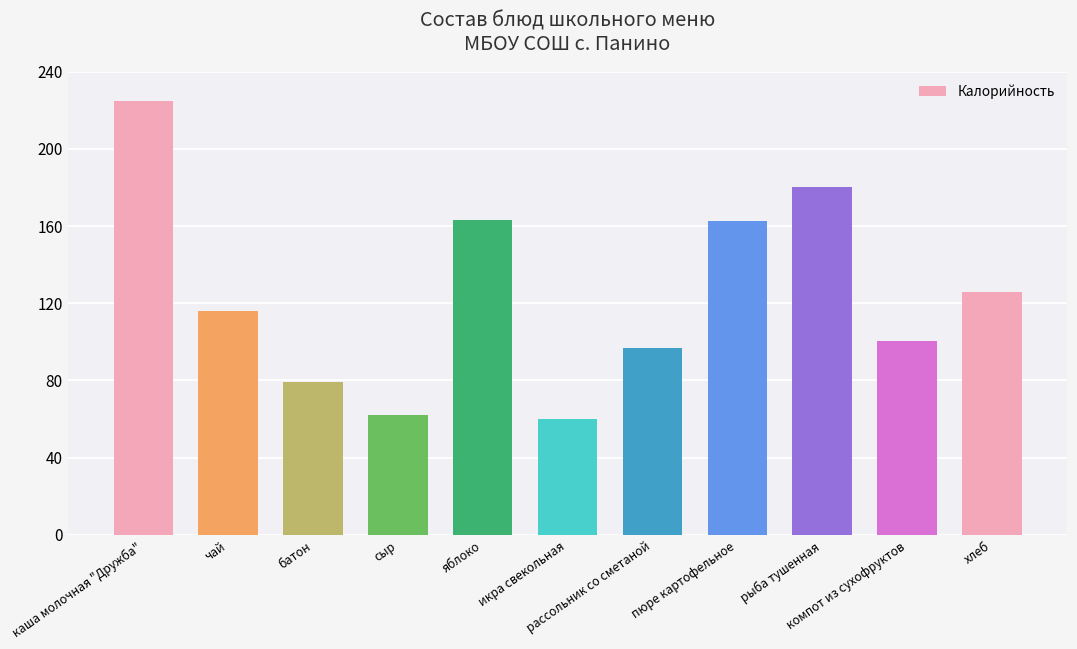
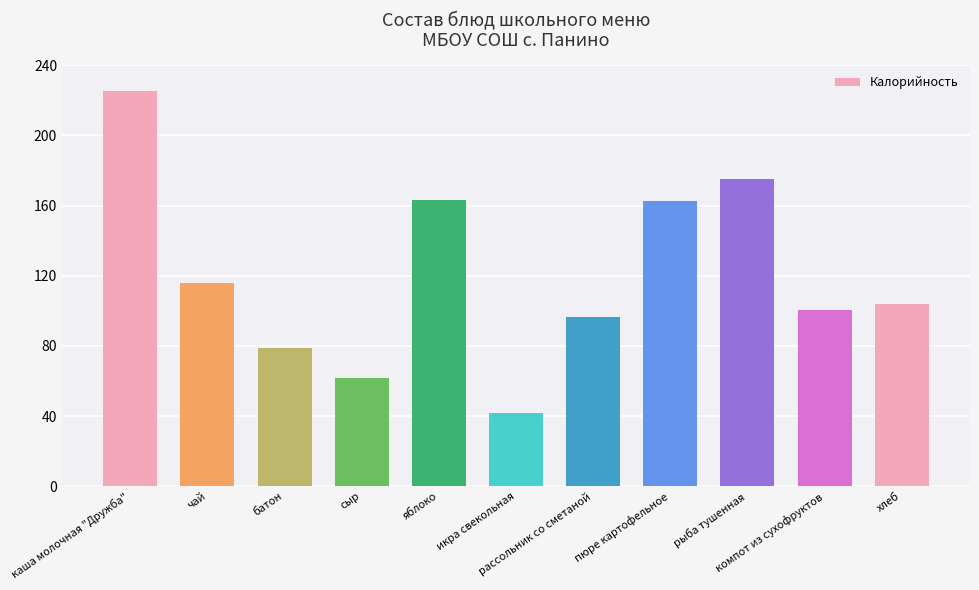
икра свекольная: 60 -> 42
рыба тушенная: 180 -> 175
хлеб: 126 -> 104
